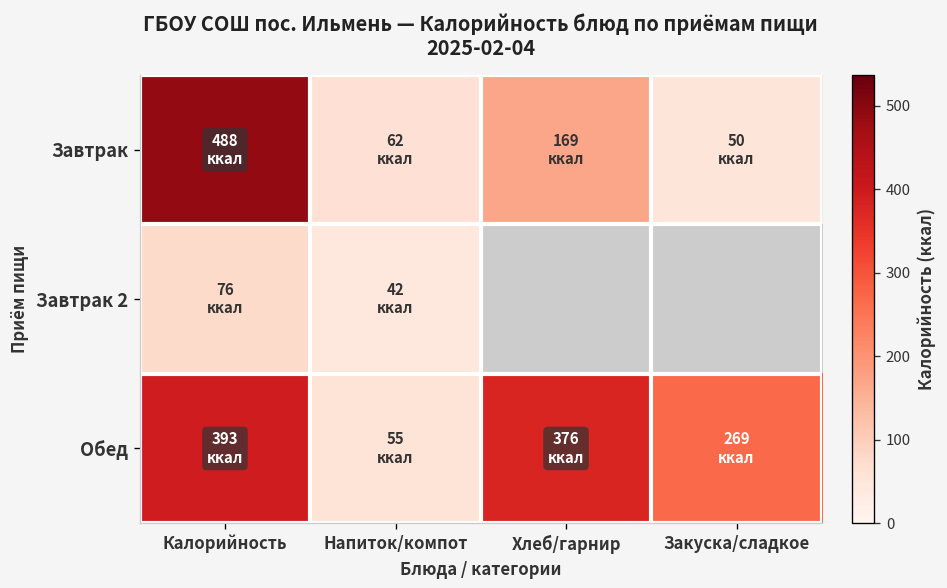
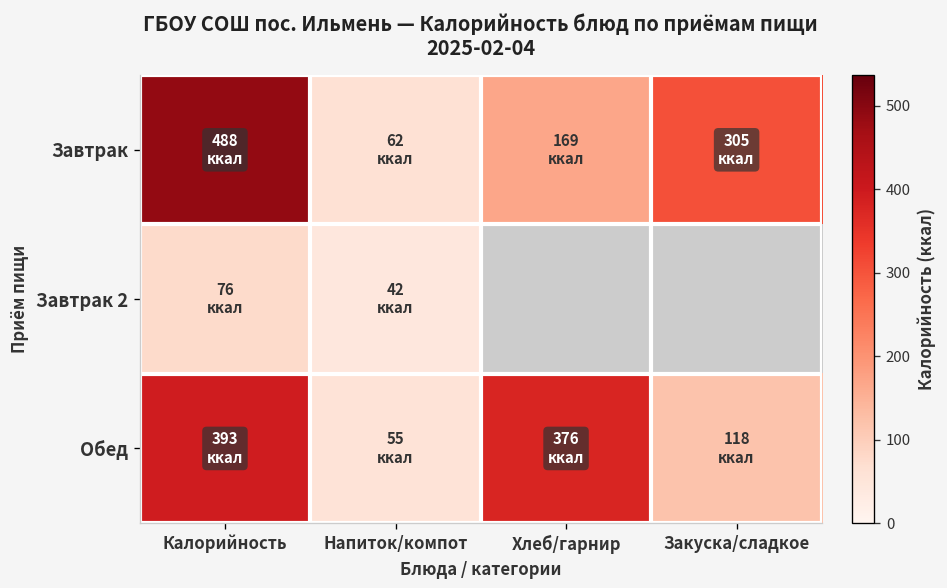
Завтрак, Закуска/сладкое: 50 -> 305
Обед, Закуска/сладкое: 269 -> 118
